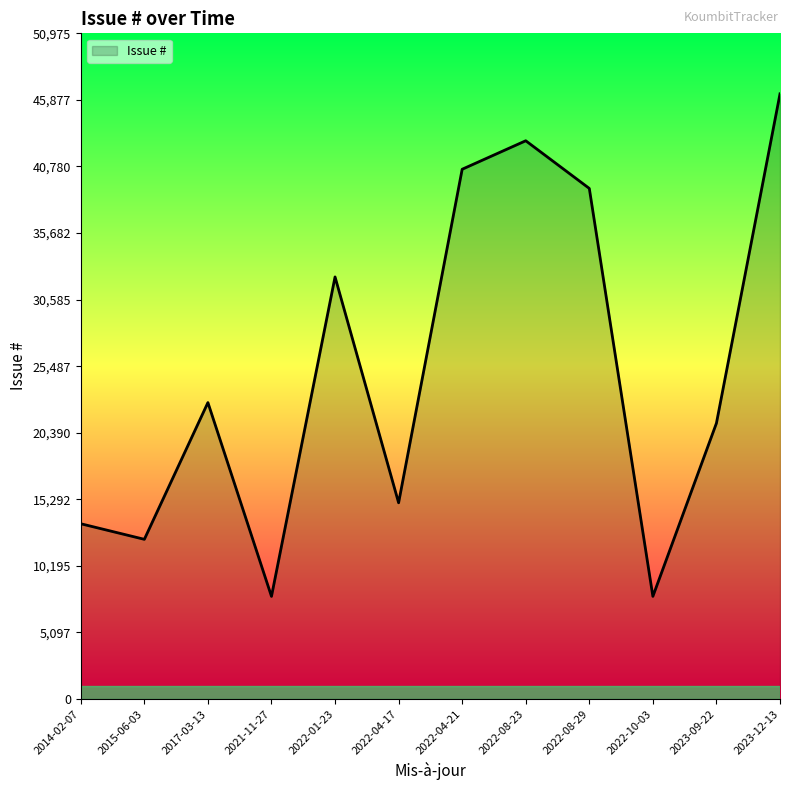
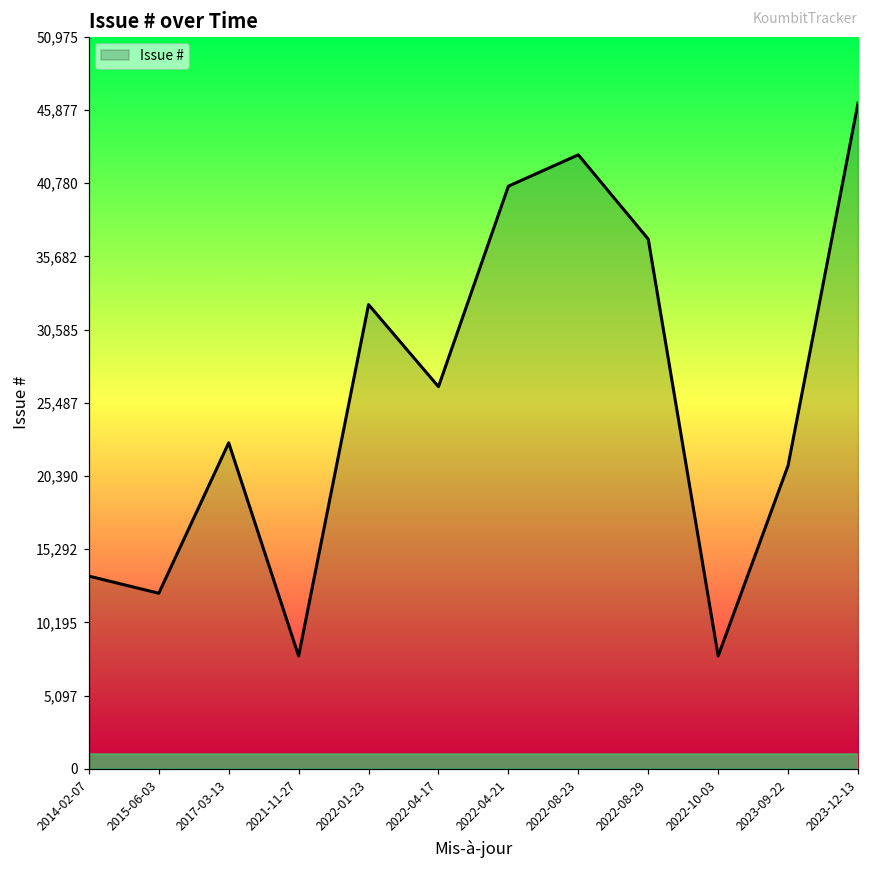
2022-04-17: 15,000 -> 26,600
2022-08-29: 39,100 -> 36,900
